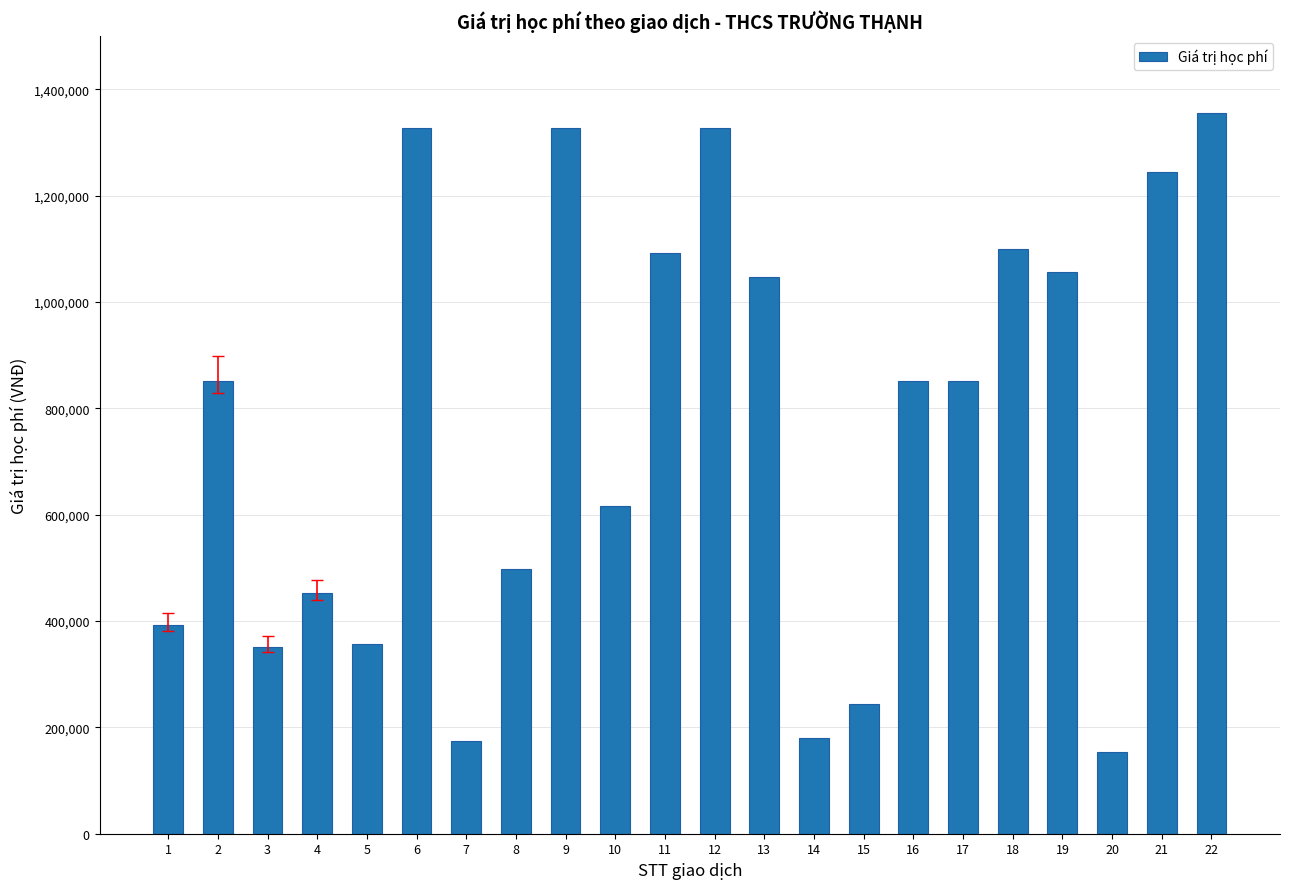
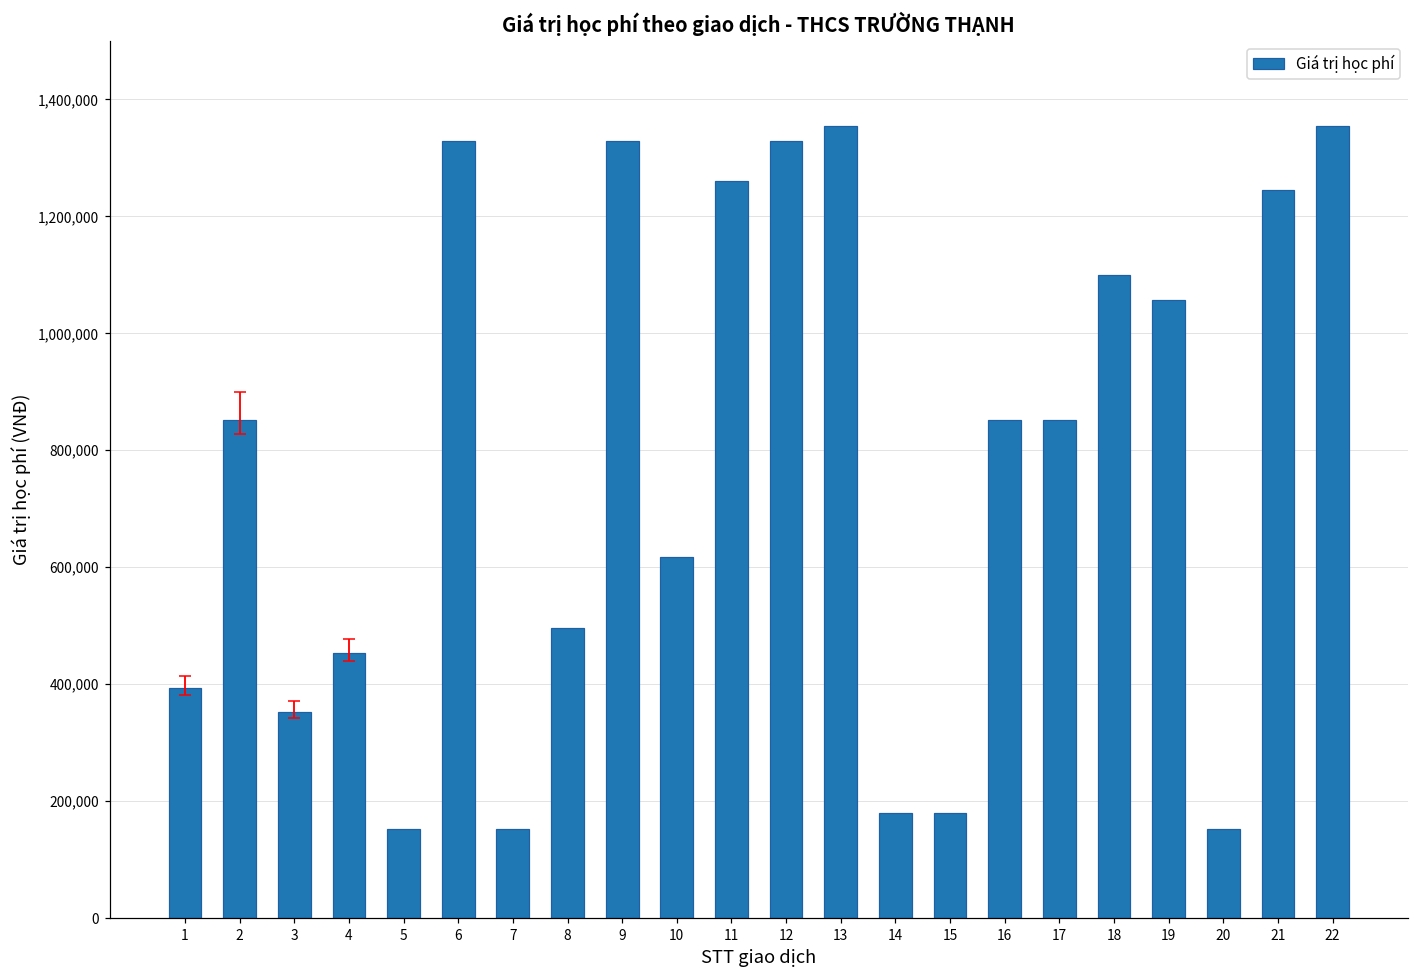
Giá trị học phí, 5: 360,000 -> 150,000
Giá trị học phí, 7: 170,000 -> 150,000
Giá trị học phí, 11: 1,090,000 -> 1,260,000
Giá trị học phí, 13: 1,050,000 -> 1,350,000
Giá trị học phí, 15: 240,000 -> 180,000
